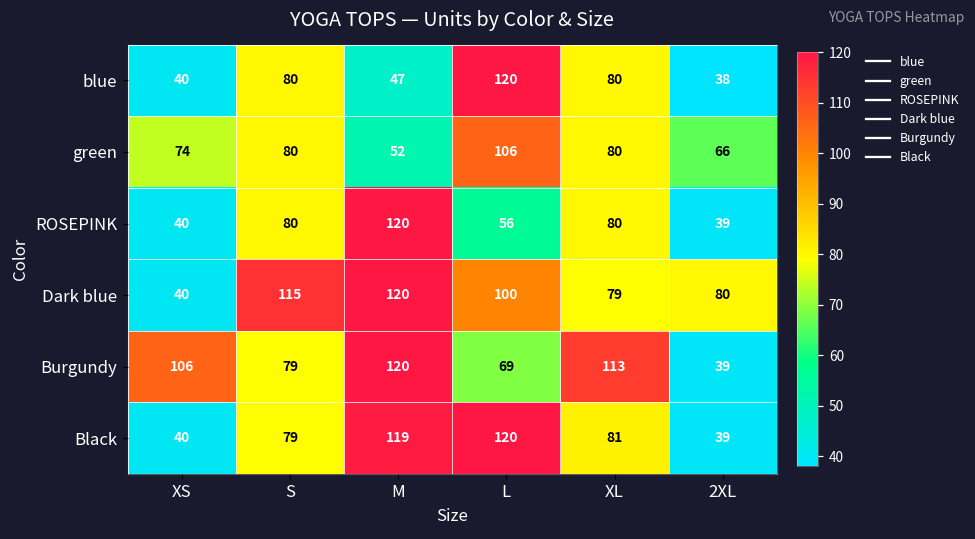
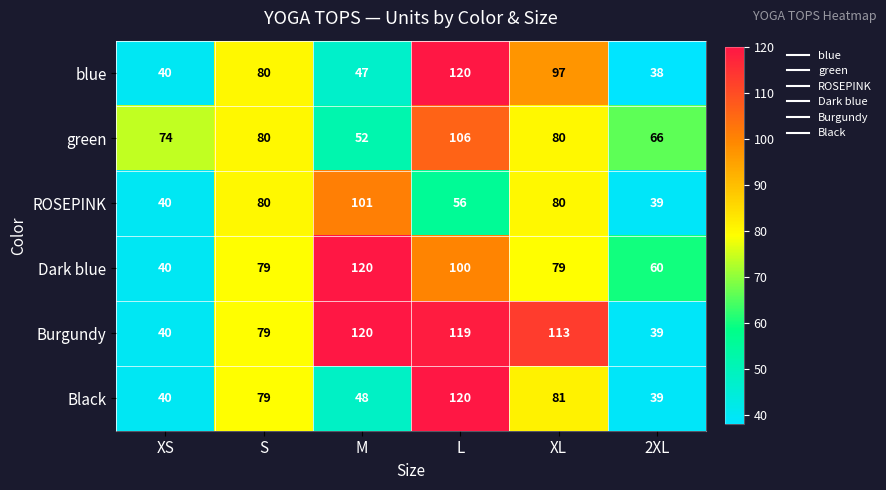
blue, XL: 80 -> 97
ROSEPINK, M: 120 -> 101
Dark blue, S: 115 -> 79
Dark blue, 2XL: 80 -> 60
Burgundy, XS: 106 -> 40
Burgundy, L: 69 -> 119
Black, M: 119 -> 48
